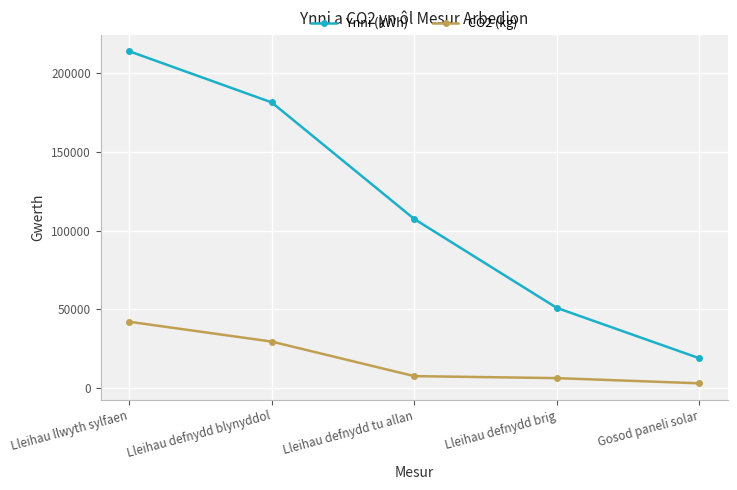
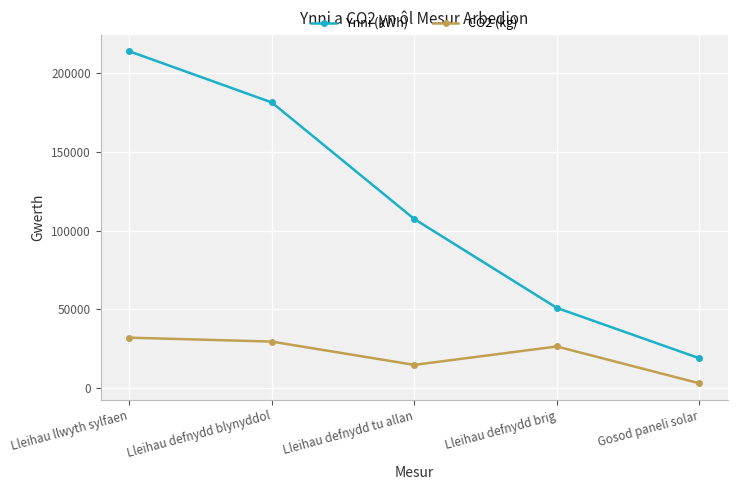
CO2 (kg), Lleihau llwyth sylfaen: 42000 -> 32000
CO2 (kg), Lleihau defnydd tu allan: 8000 -> 15000
CO2 (kg), Lleihau defnydd brig: 6000 -> 26000
